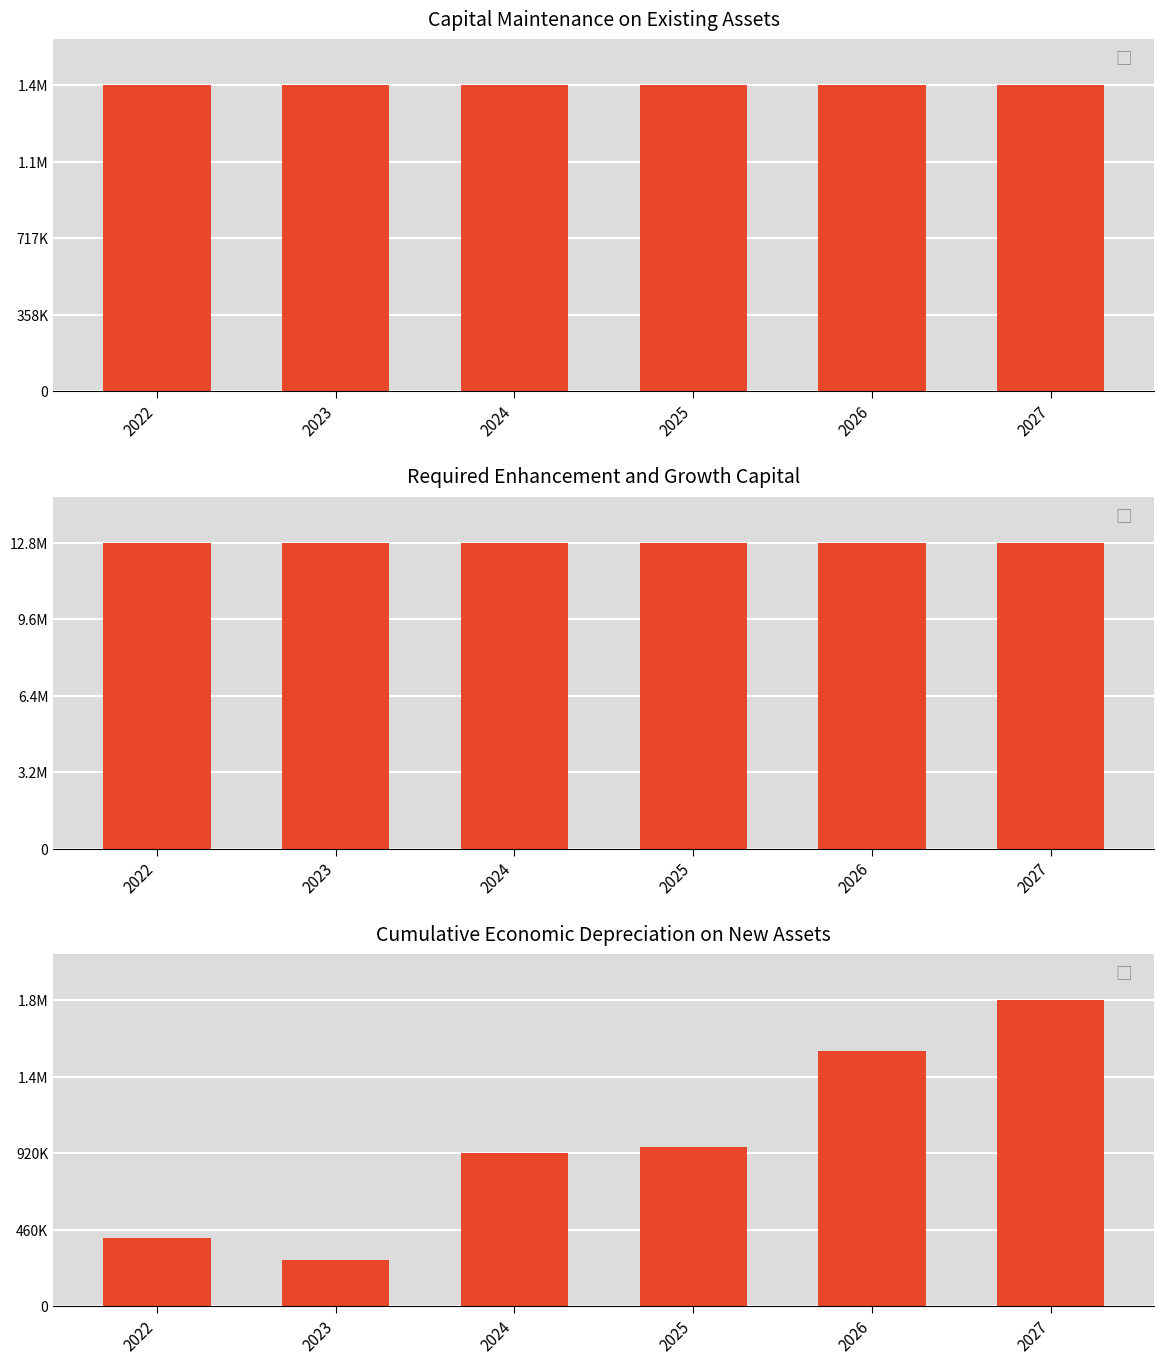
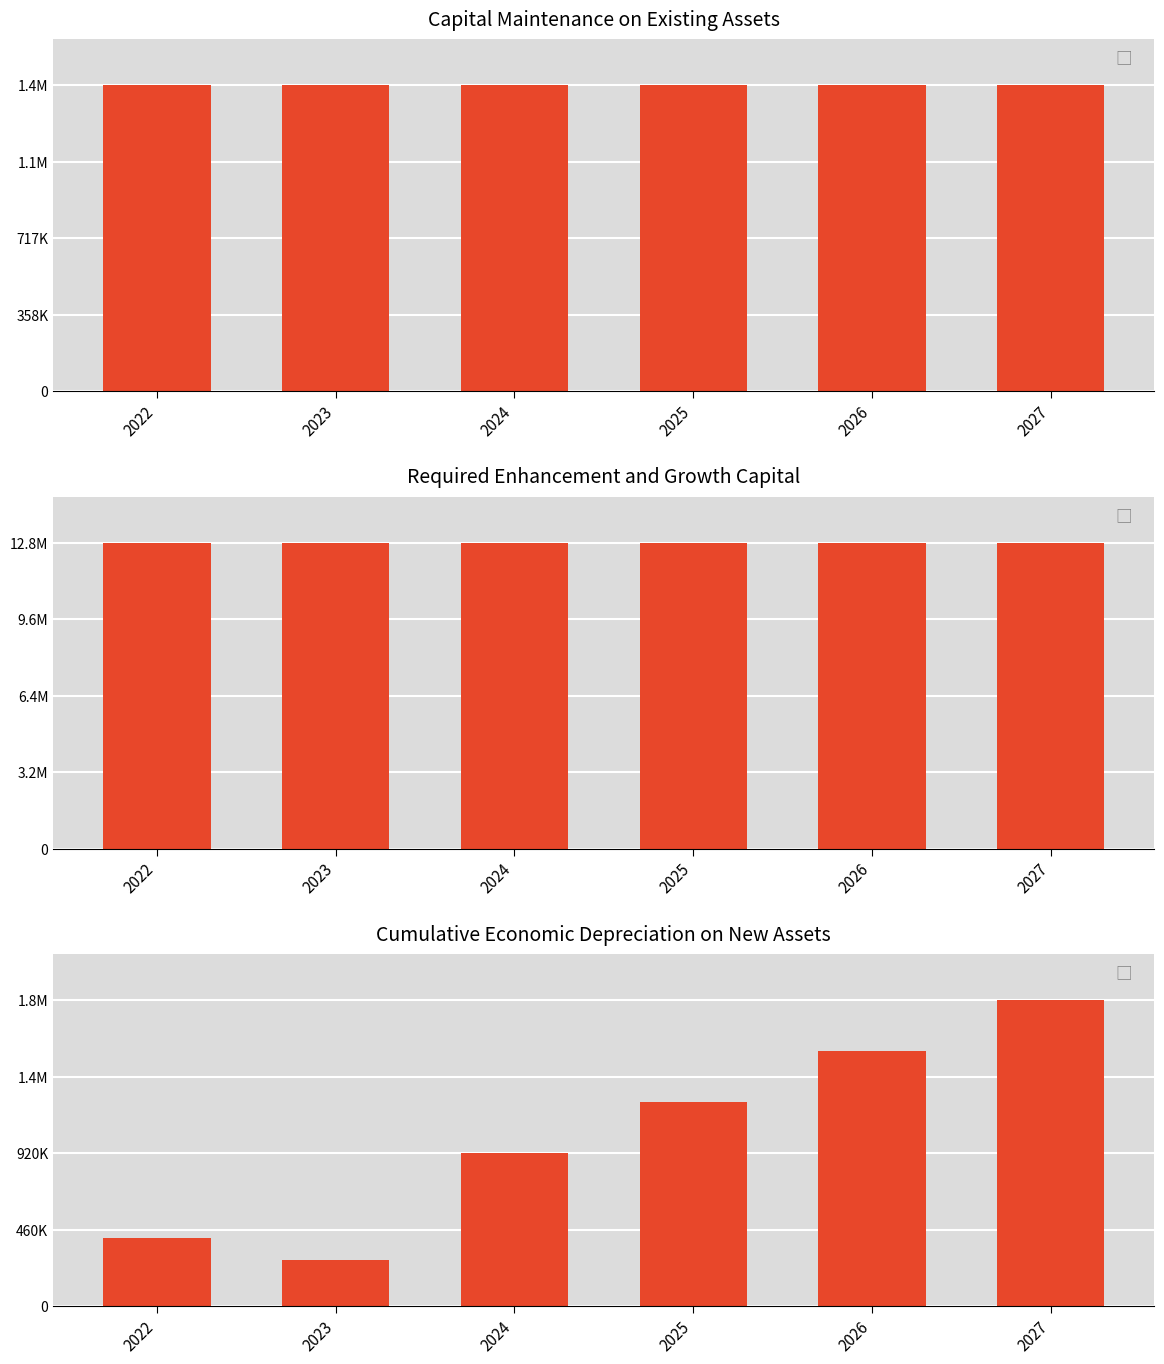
Cumulative Economic Depreciation on New Assets, 2025: 960000 -> 1230000
